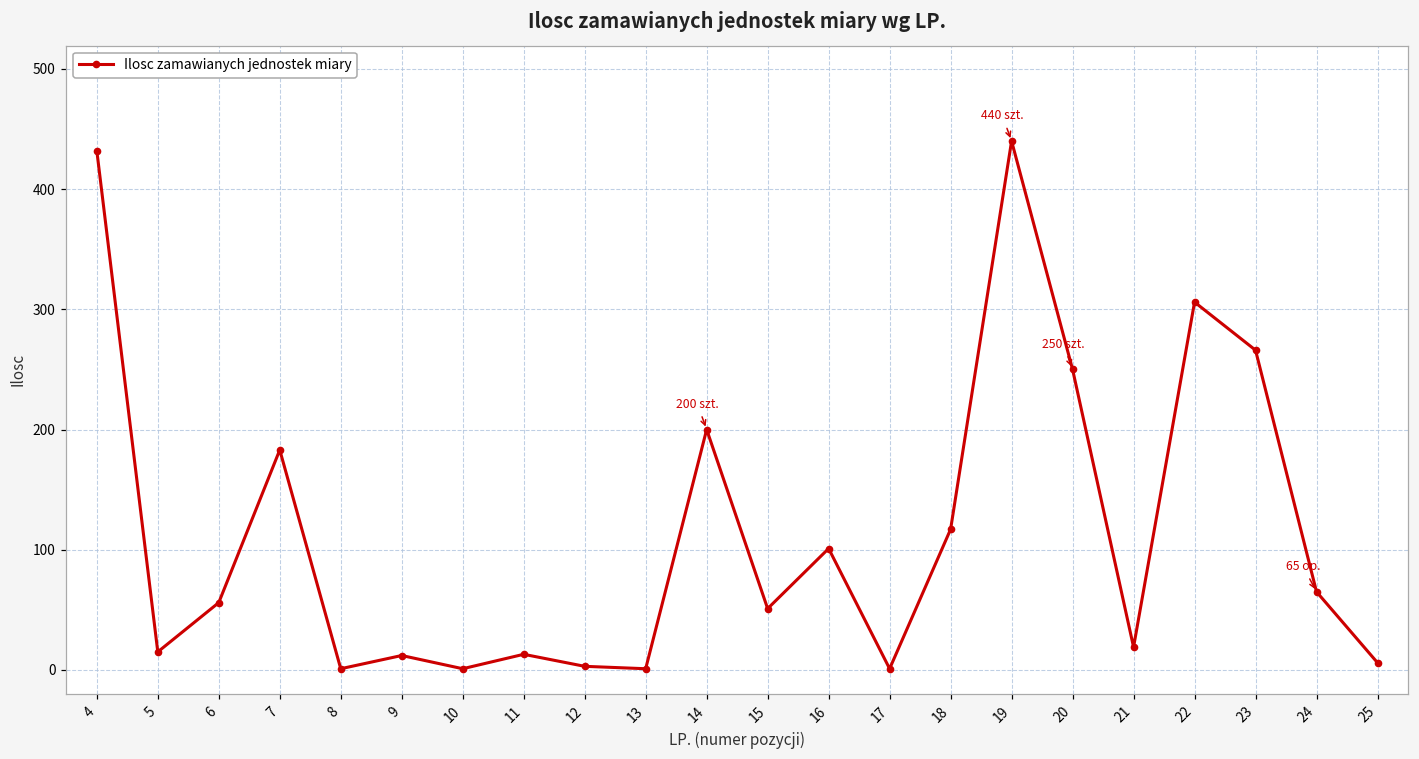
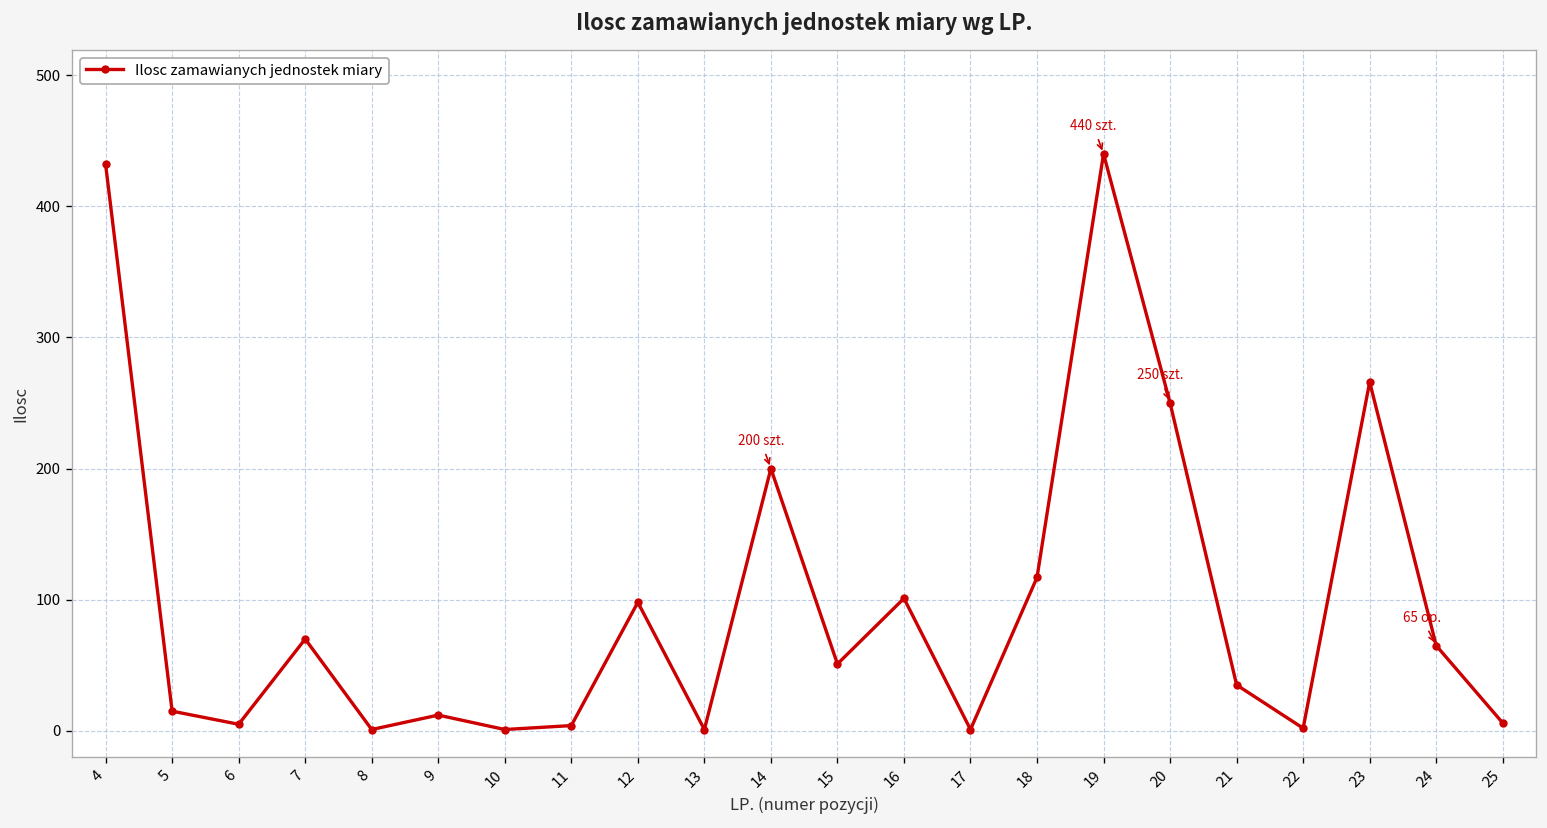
6: 56 -> 5
7: 183 -> 70
11: 13 -> 4
12: 3 -> 98
21: 19 -> 35
22: 306 -> 2
